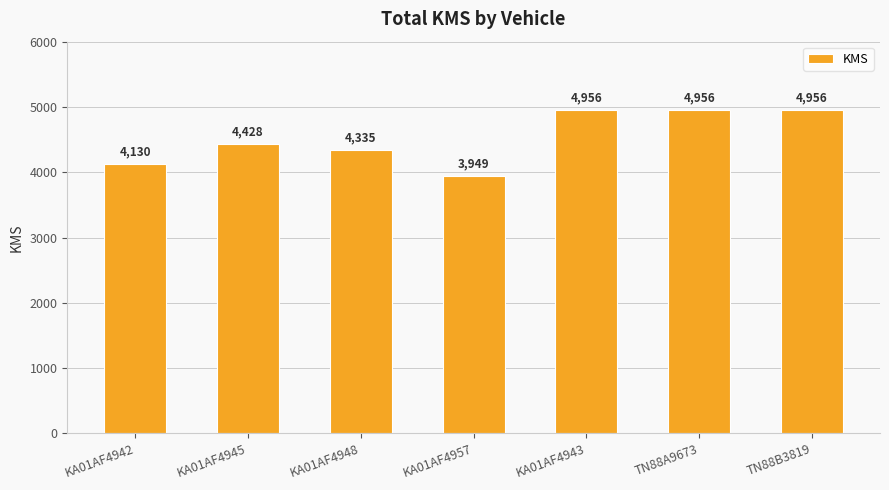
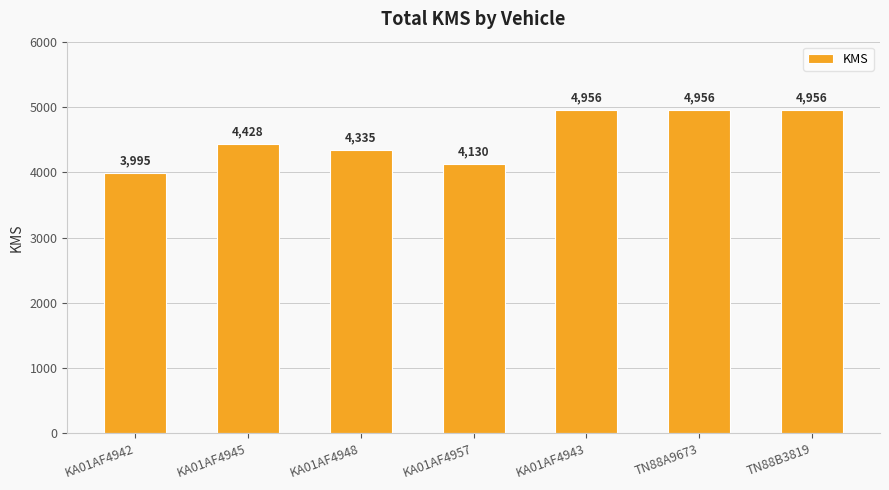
KA01AF4942: 4,130 -> 3,995
KA01AF4957: 3,949 -> 4,130
